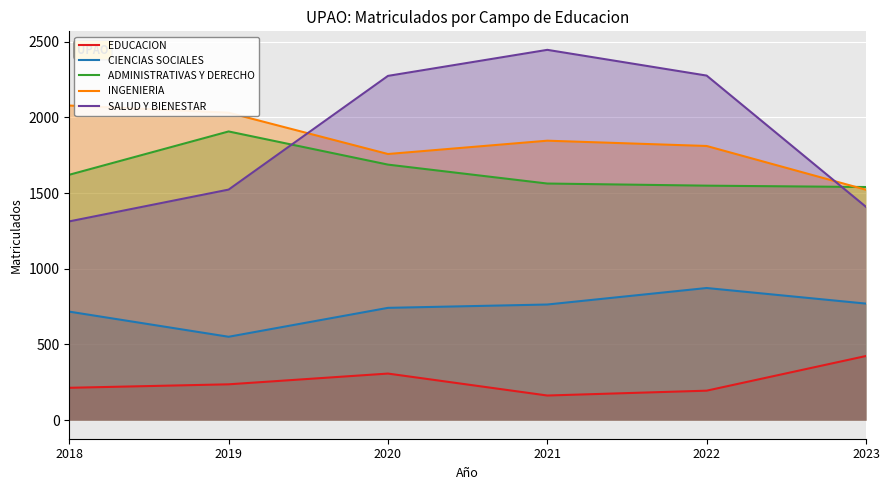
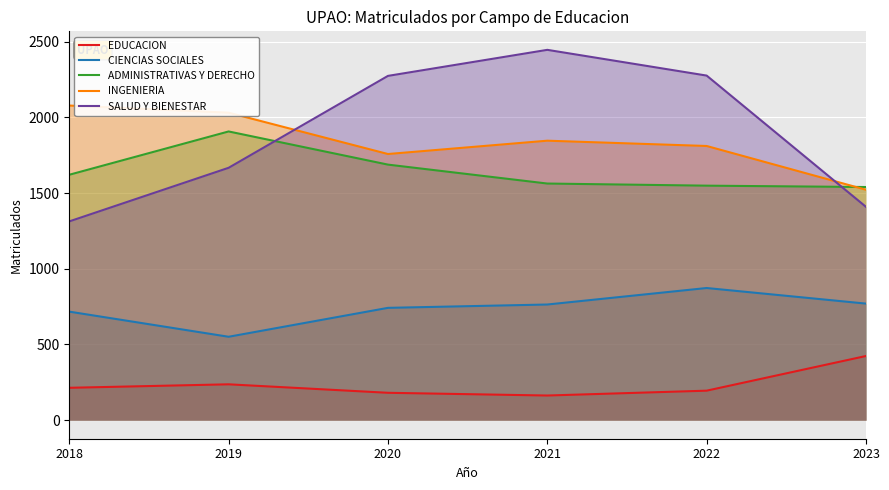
SALUD Y BIENESTAR, 2019: 1520 -> 1670
EDUCACION, 2020: 310 -> 180
